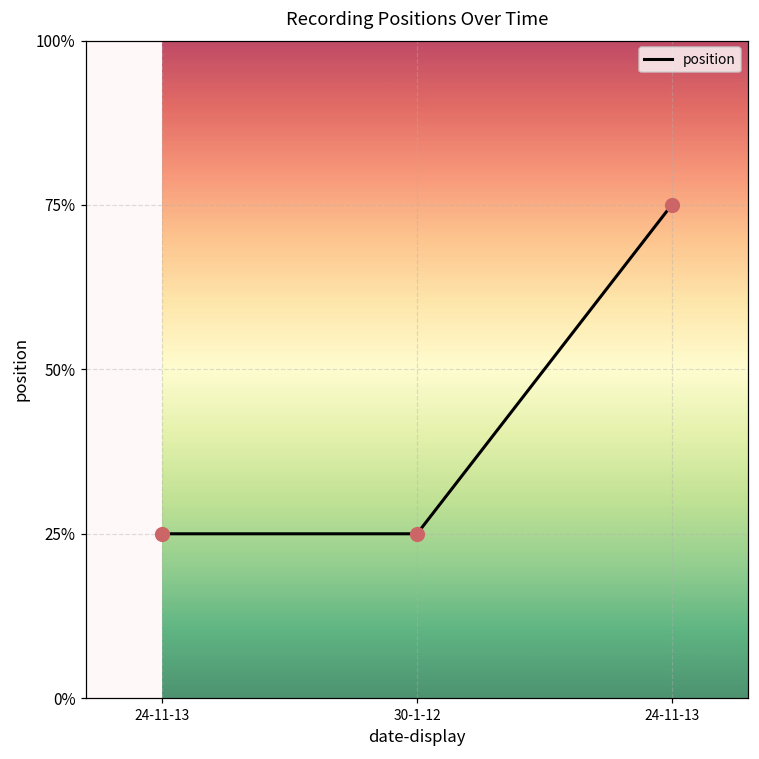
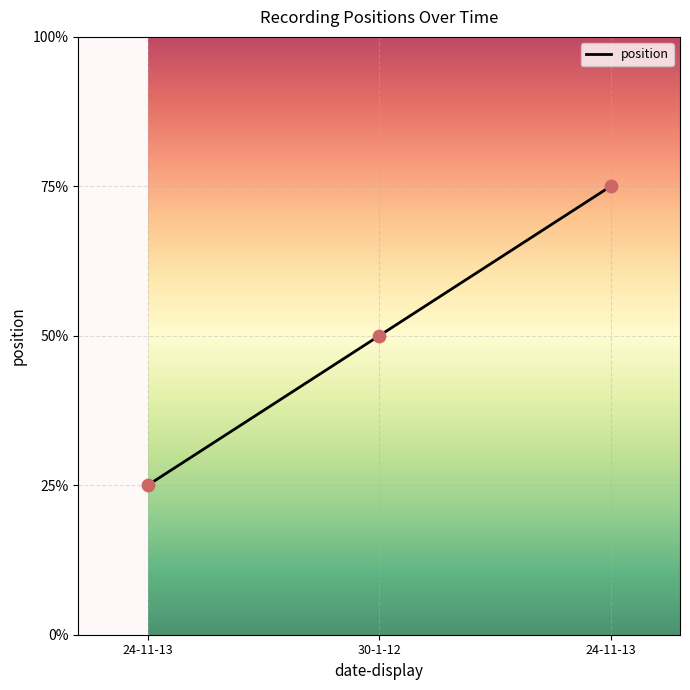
30-1-12: 25% -> 50%
